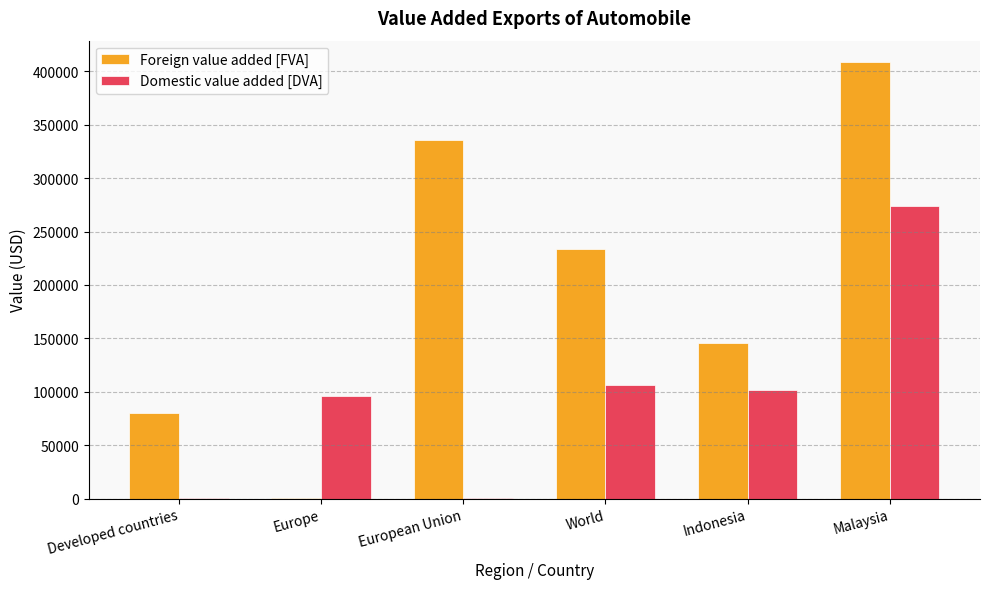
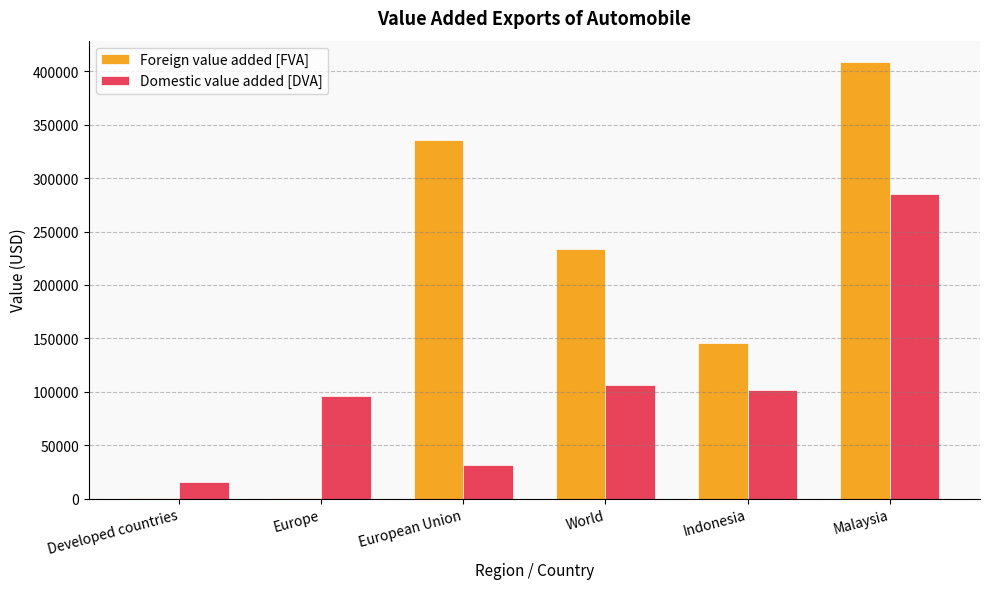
Foreign value added [FVA], Developed countries: 80000 -> 1000
Domestic value added [DVA], Developed countries: 0 -> 16000
Domestic value added [DVA], European Union: 0 -> 31000
Domestic value added [DVA], Malaysia: 274000 -> 285000
